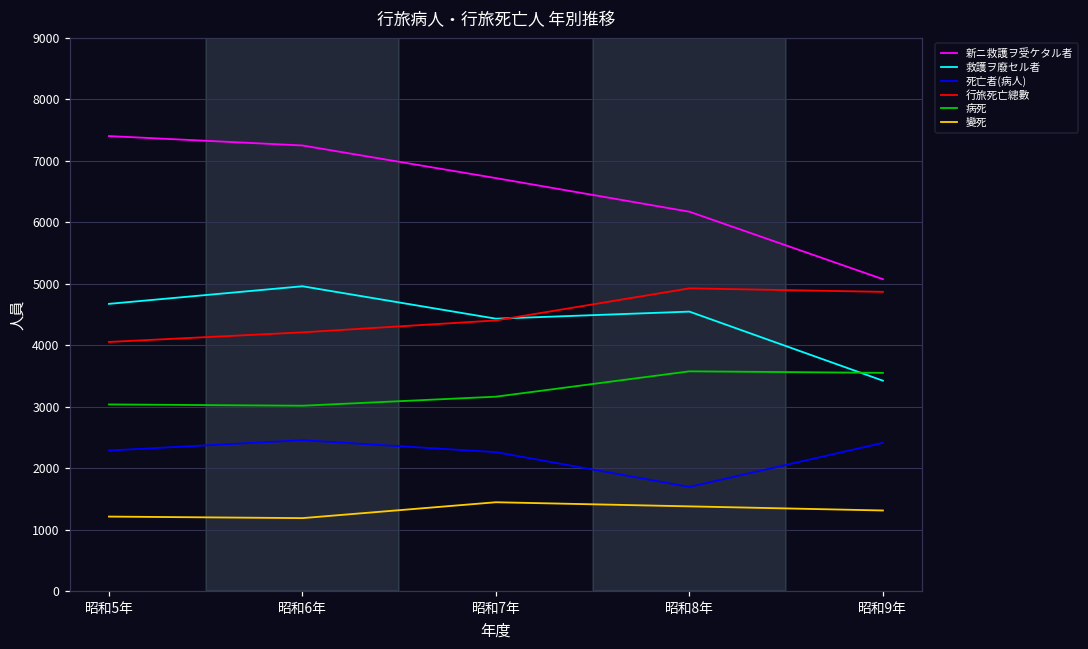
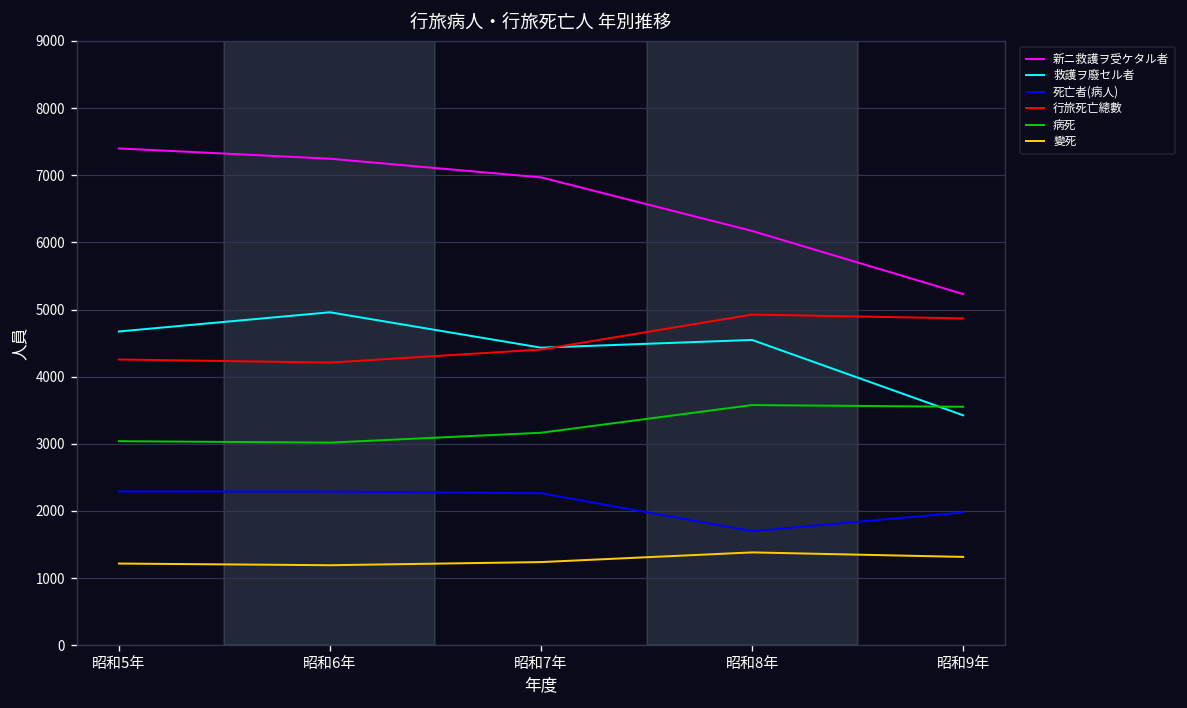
行旅死亡總數, 昭和5年: 4100 -> 4300
死亡者(病人), 昭和6年: 2500 -> 2300
新ニ救護ヲ受ケタル者, 昭和7年: 6700 -> 7000
變死, 昭和7年: 1500 -> 1200
新ニ救護ヲ受ケタル者, 昭和9年: 5100 -> 5200
死亡者(病人), 昭和9年: 2400 -> 2000
